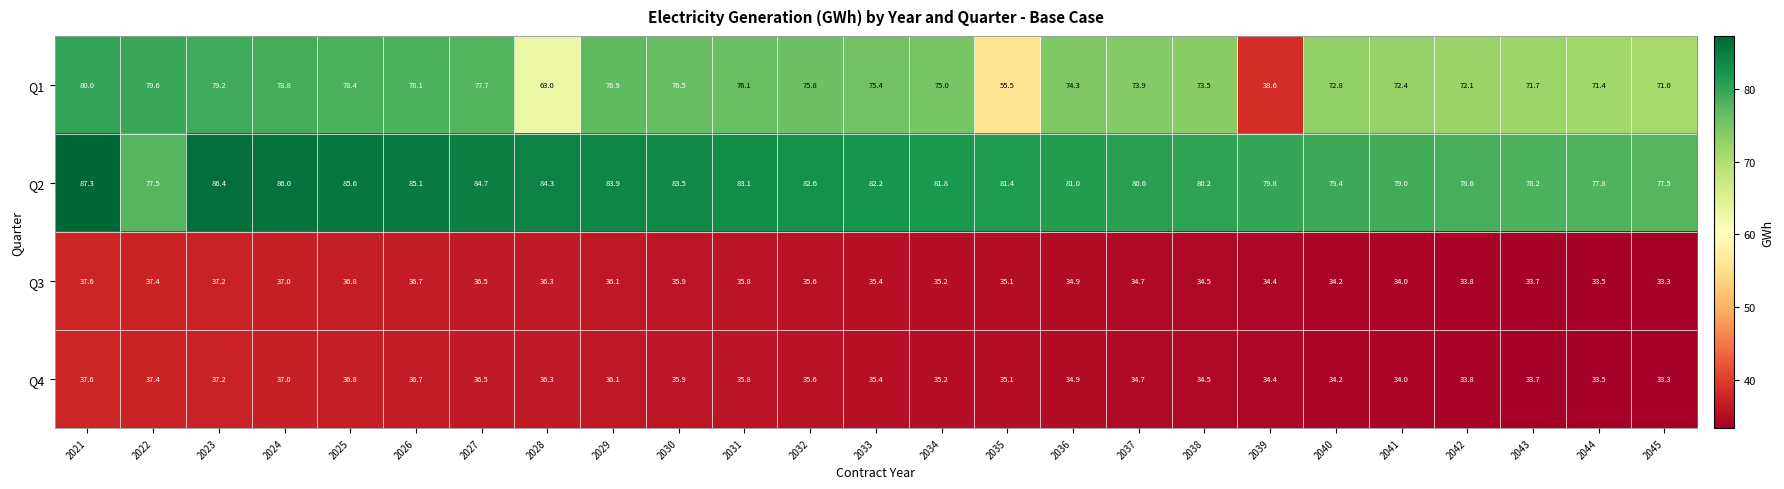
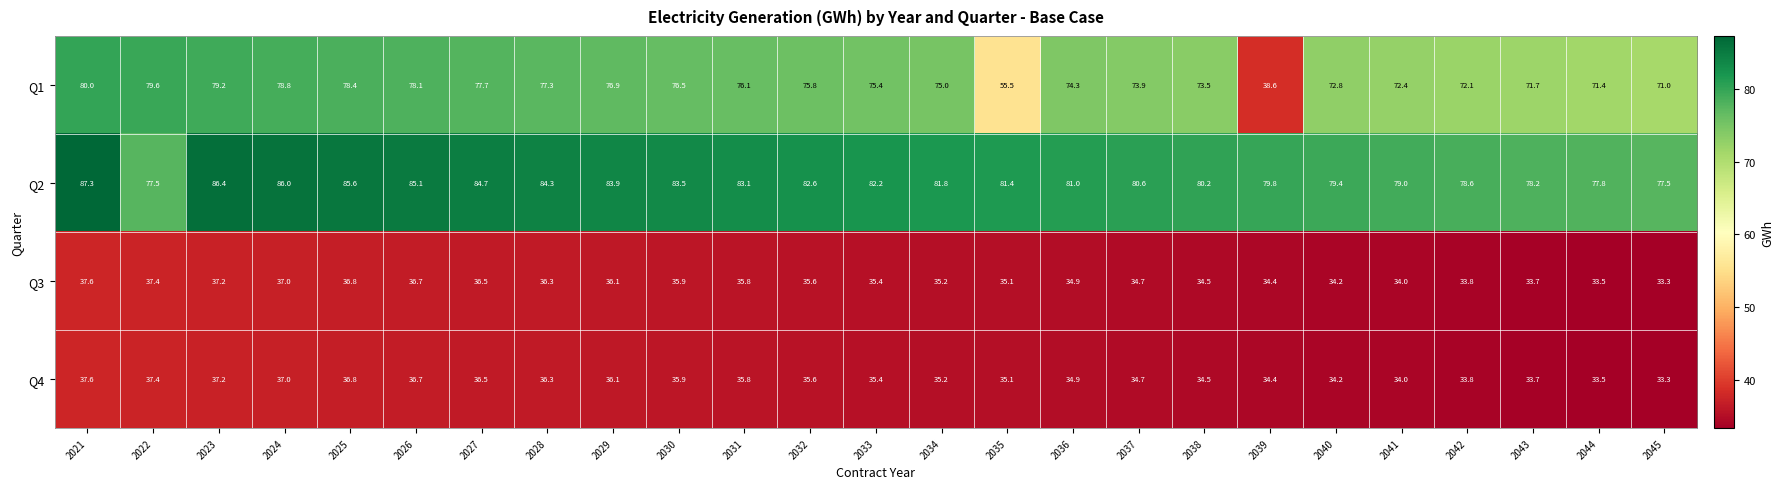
Q1, 2028: 63.0 -> 77.3
